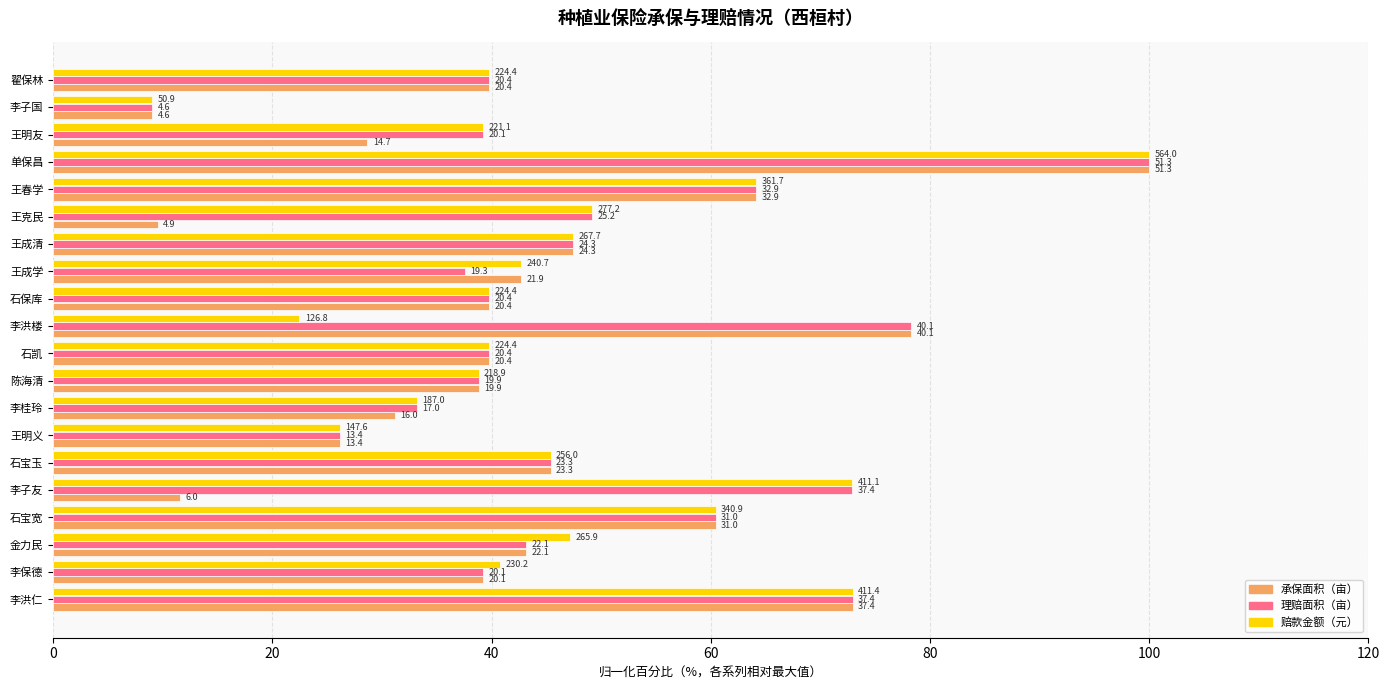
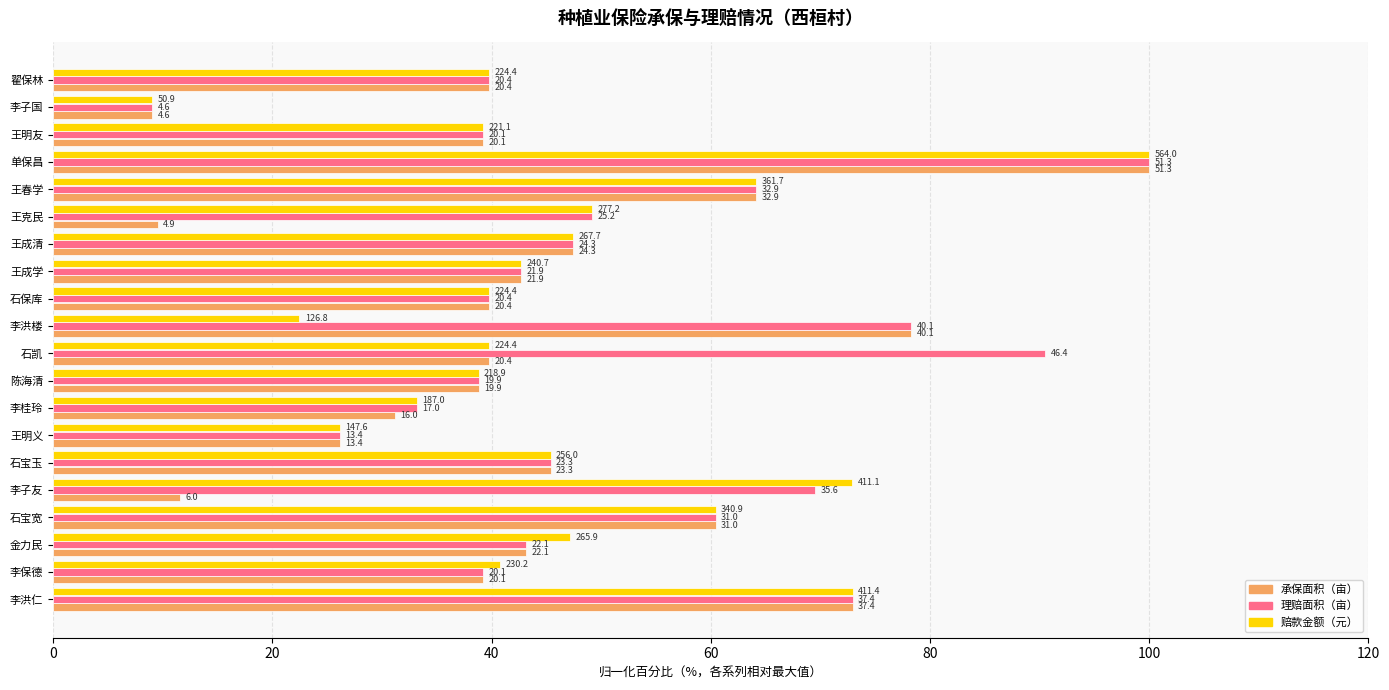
承保面积（亩）, 王明友: 14.7 -> 20.1
理赔面积（亩）, 王成学: 19.3 -> 21.9
理赔面积（亩）, 石凯: 20.4 -> 46.4
理赔面积（亩）, 李子友: 37.4 -> 35.6
